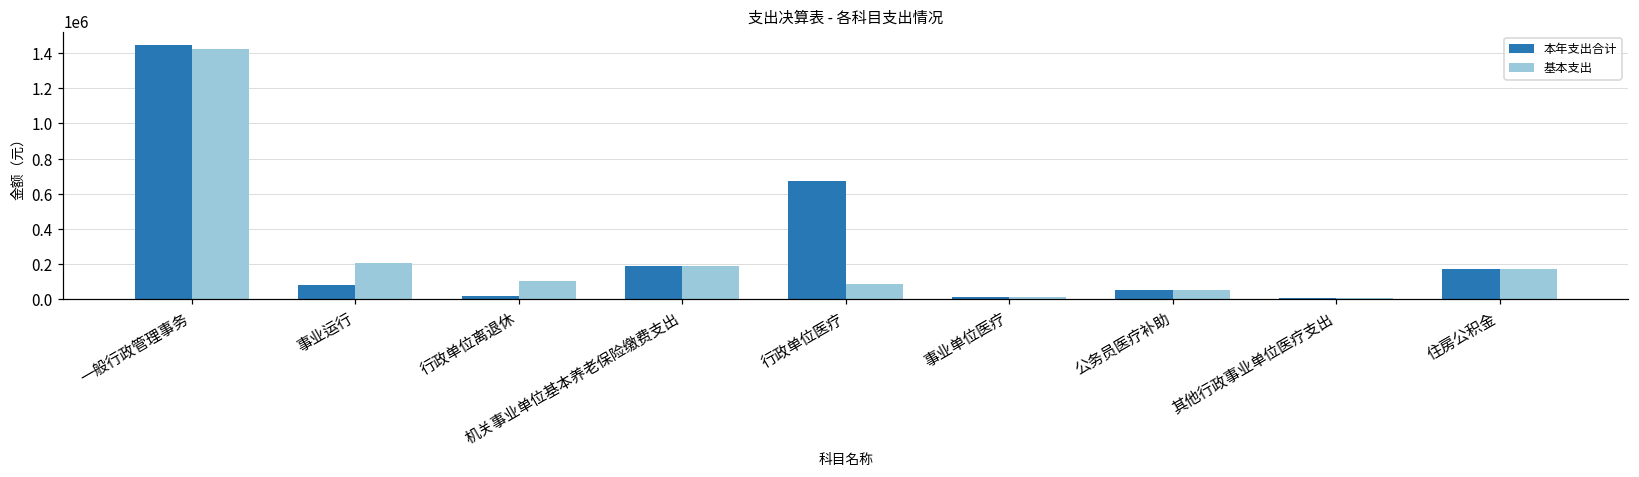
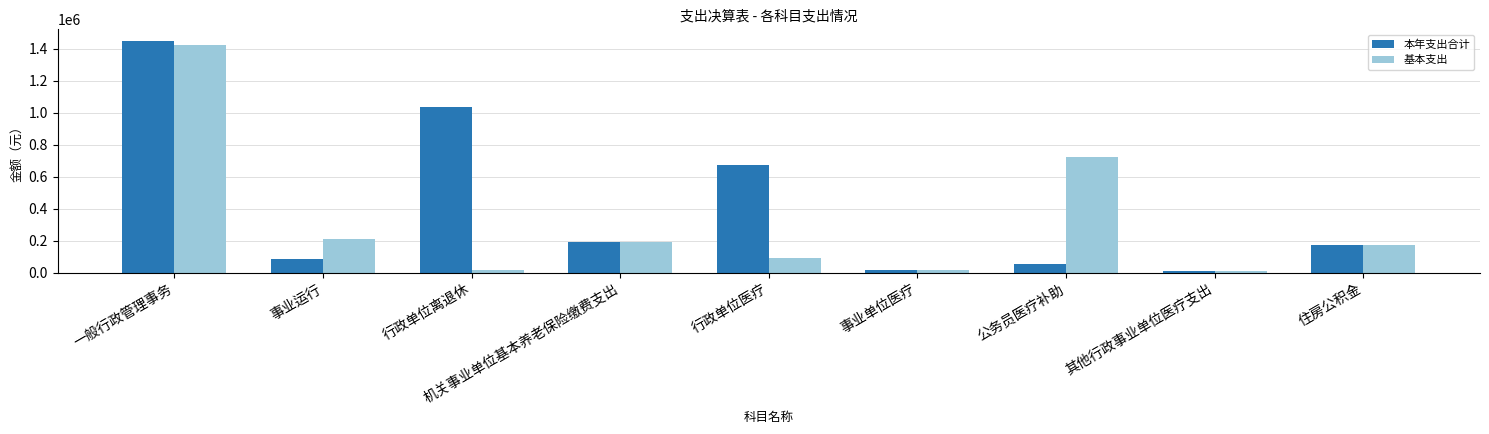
本年支出合计, 行政单位离退休: 20000 -> 1040000
基本支出, 行政单位离退休: 110000 -> 20000
基本支出, 公务员医疗补助: 50000 -> 720000
